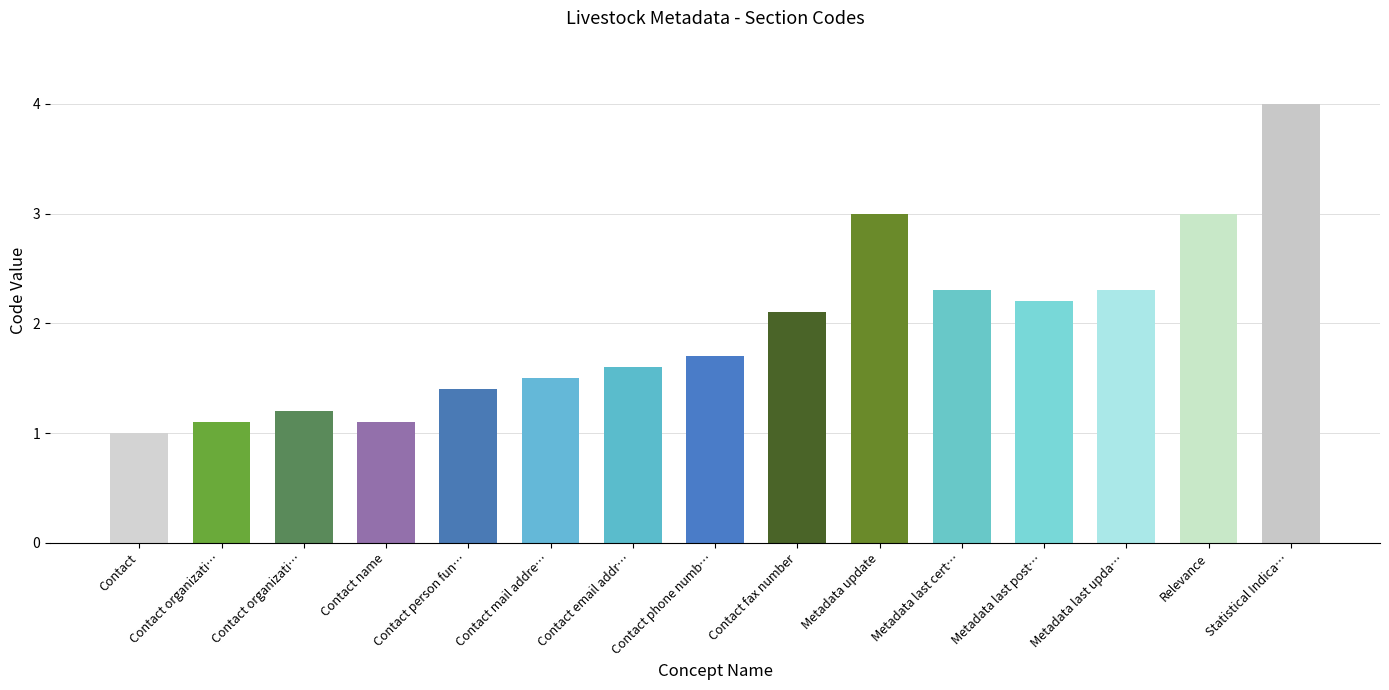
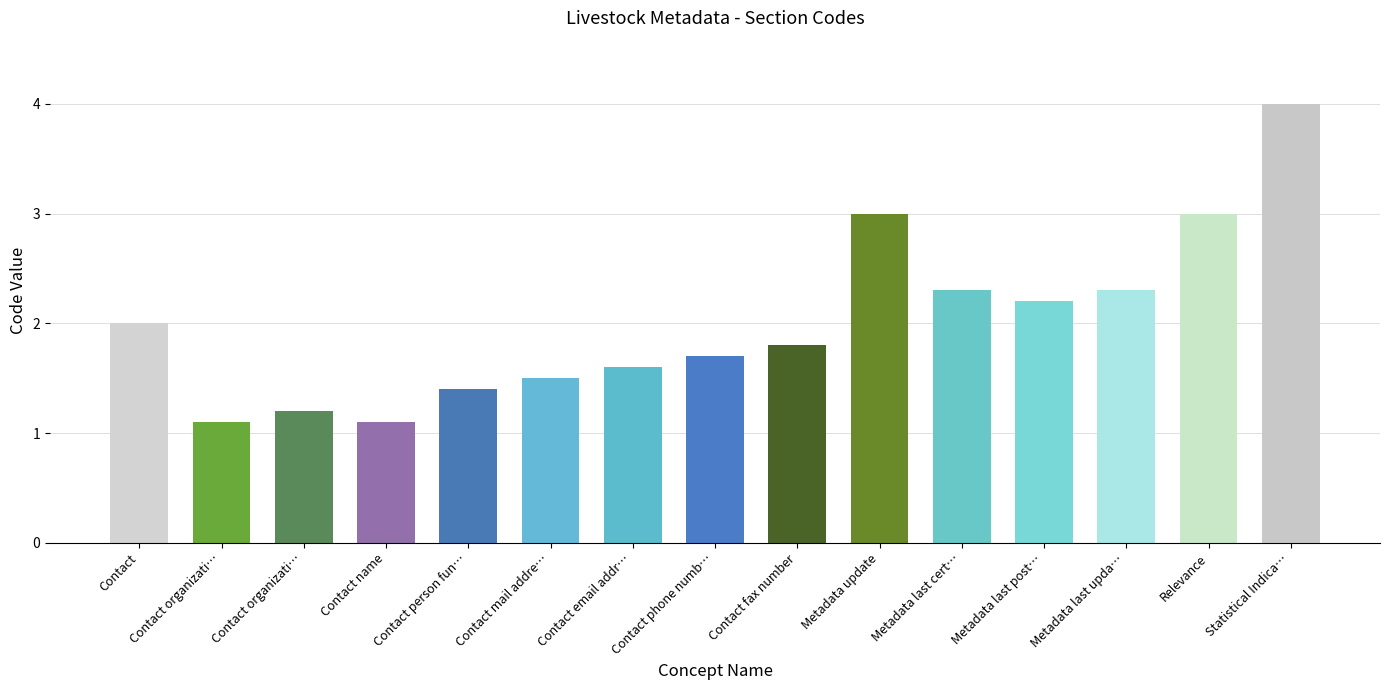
Contact: 1 -> 2
Contact fax number: 2.1 -> 1.8
